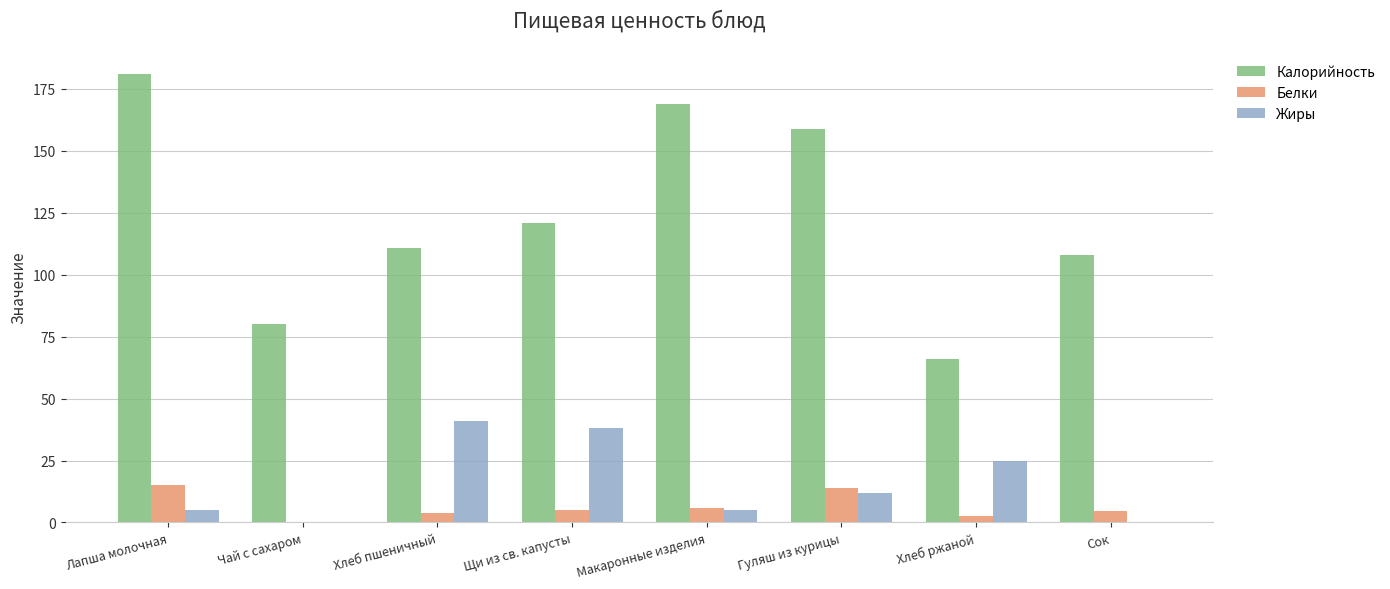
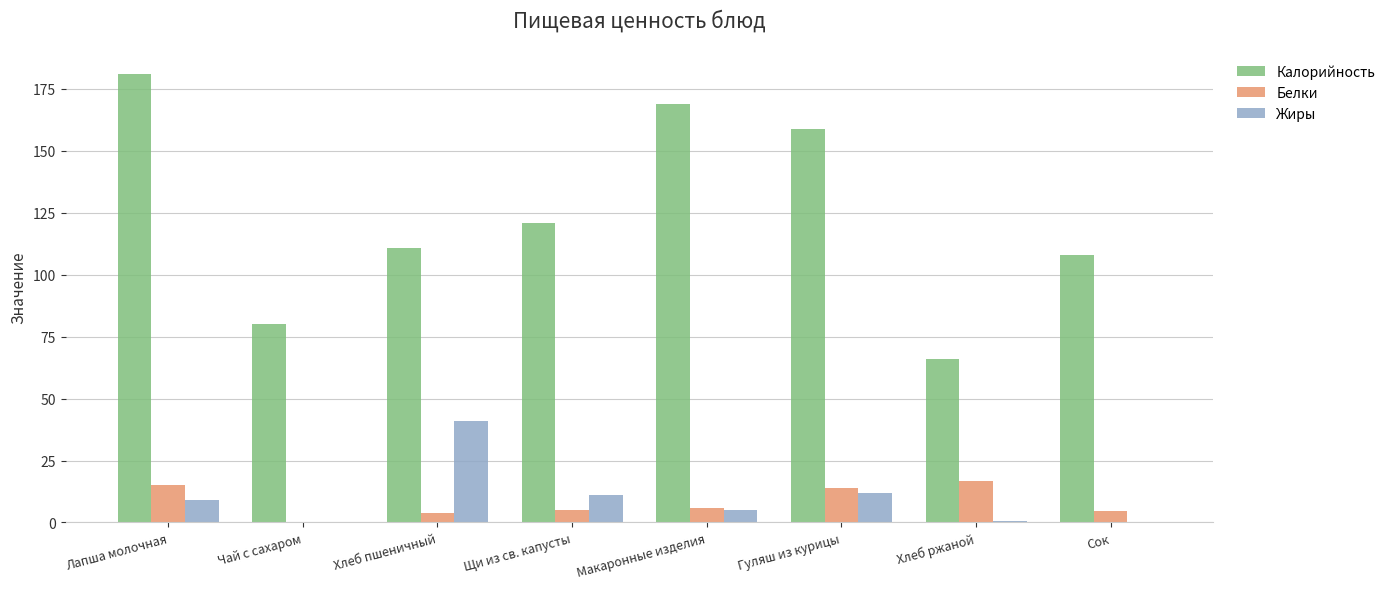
Жиры, Лапша молочная: 5 -> 9
Жиры, Щи из св. капусты: 38 -> 11
Белки, Хлеб ржаной: 3 -> 17
Жиры, Хлеб ржаной: 25 -> 1
